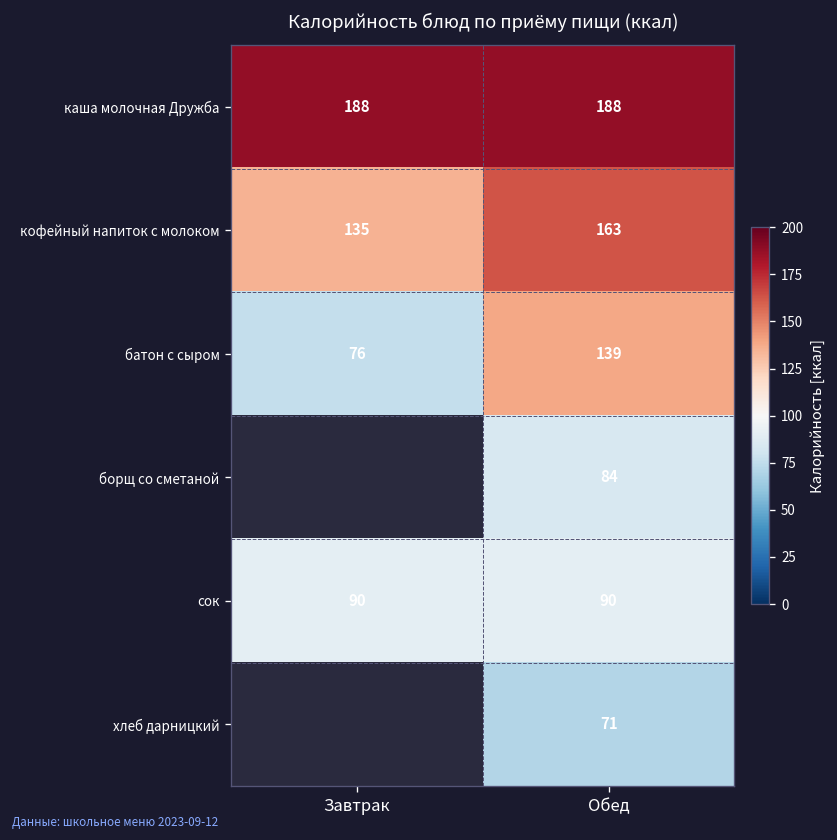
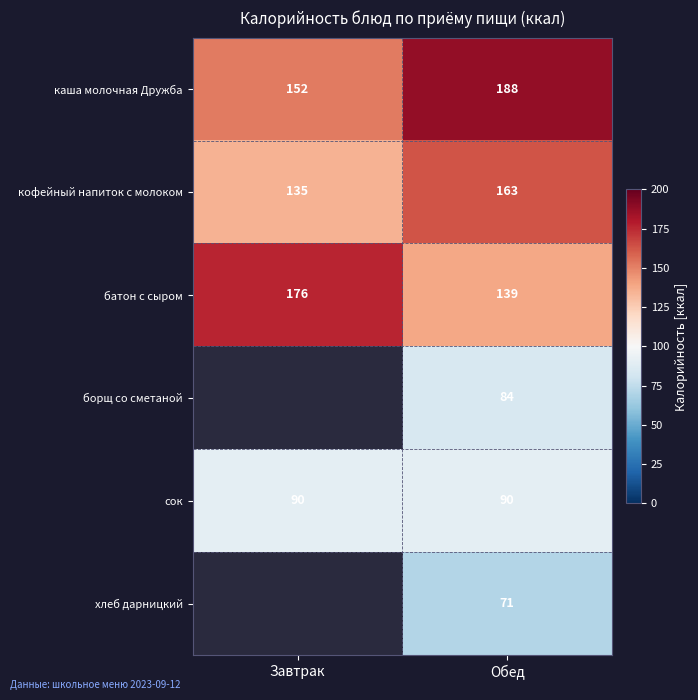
каша молочная Дружба, Завтрак: 188 -> 152
батон с сыром, Завтрак: 76 -> 176
